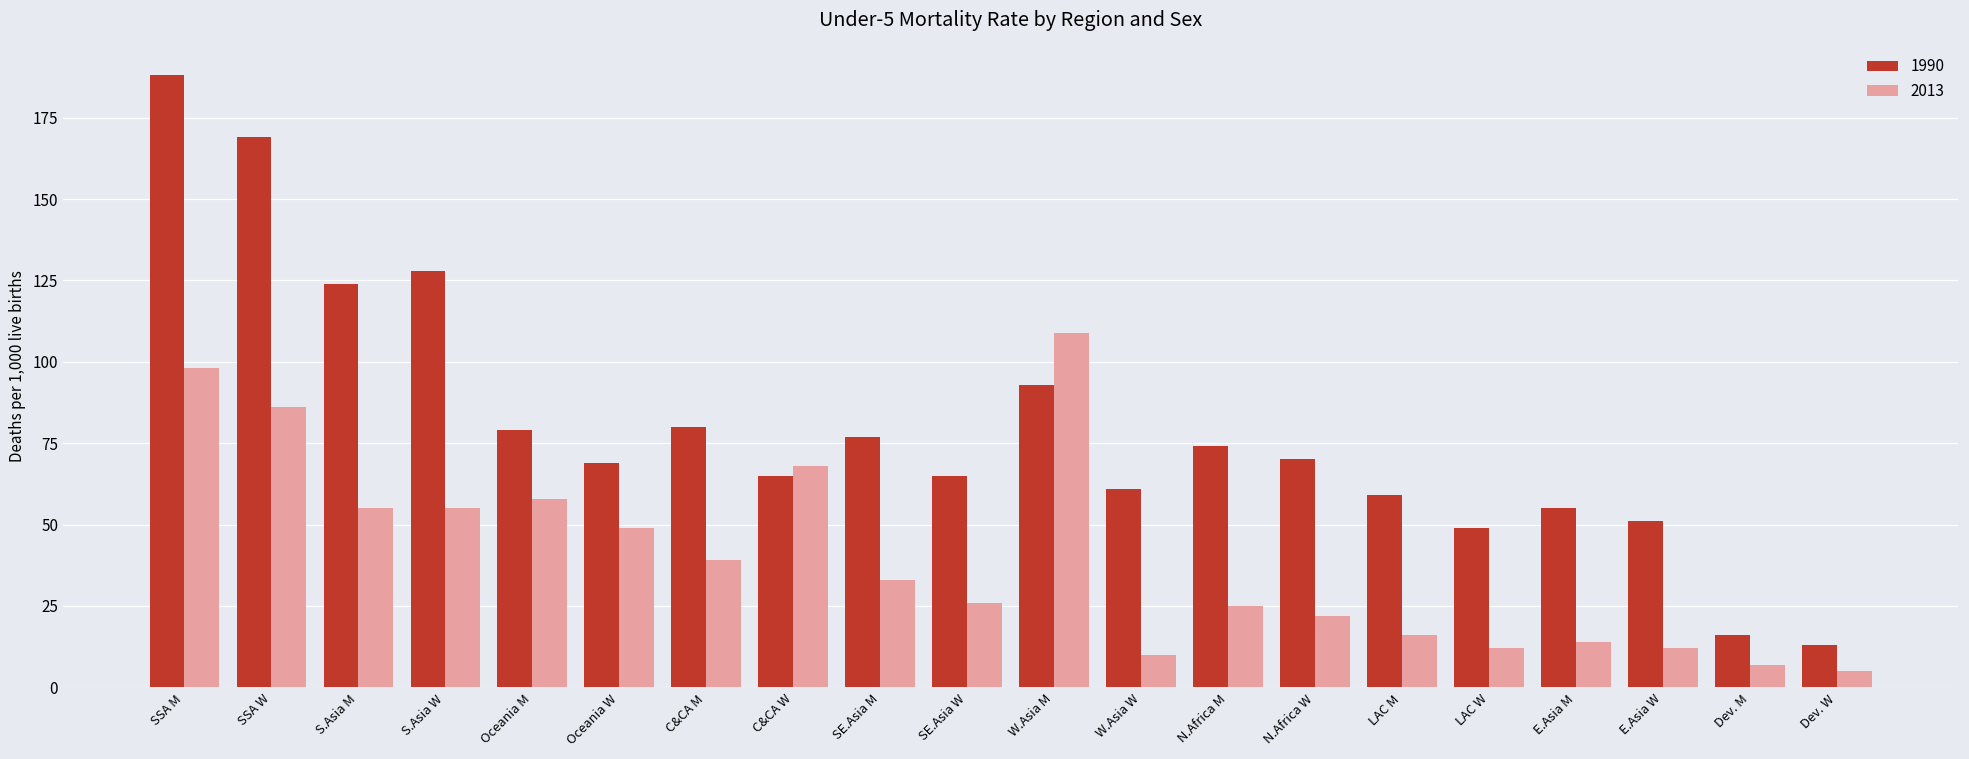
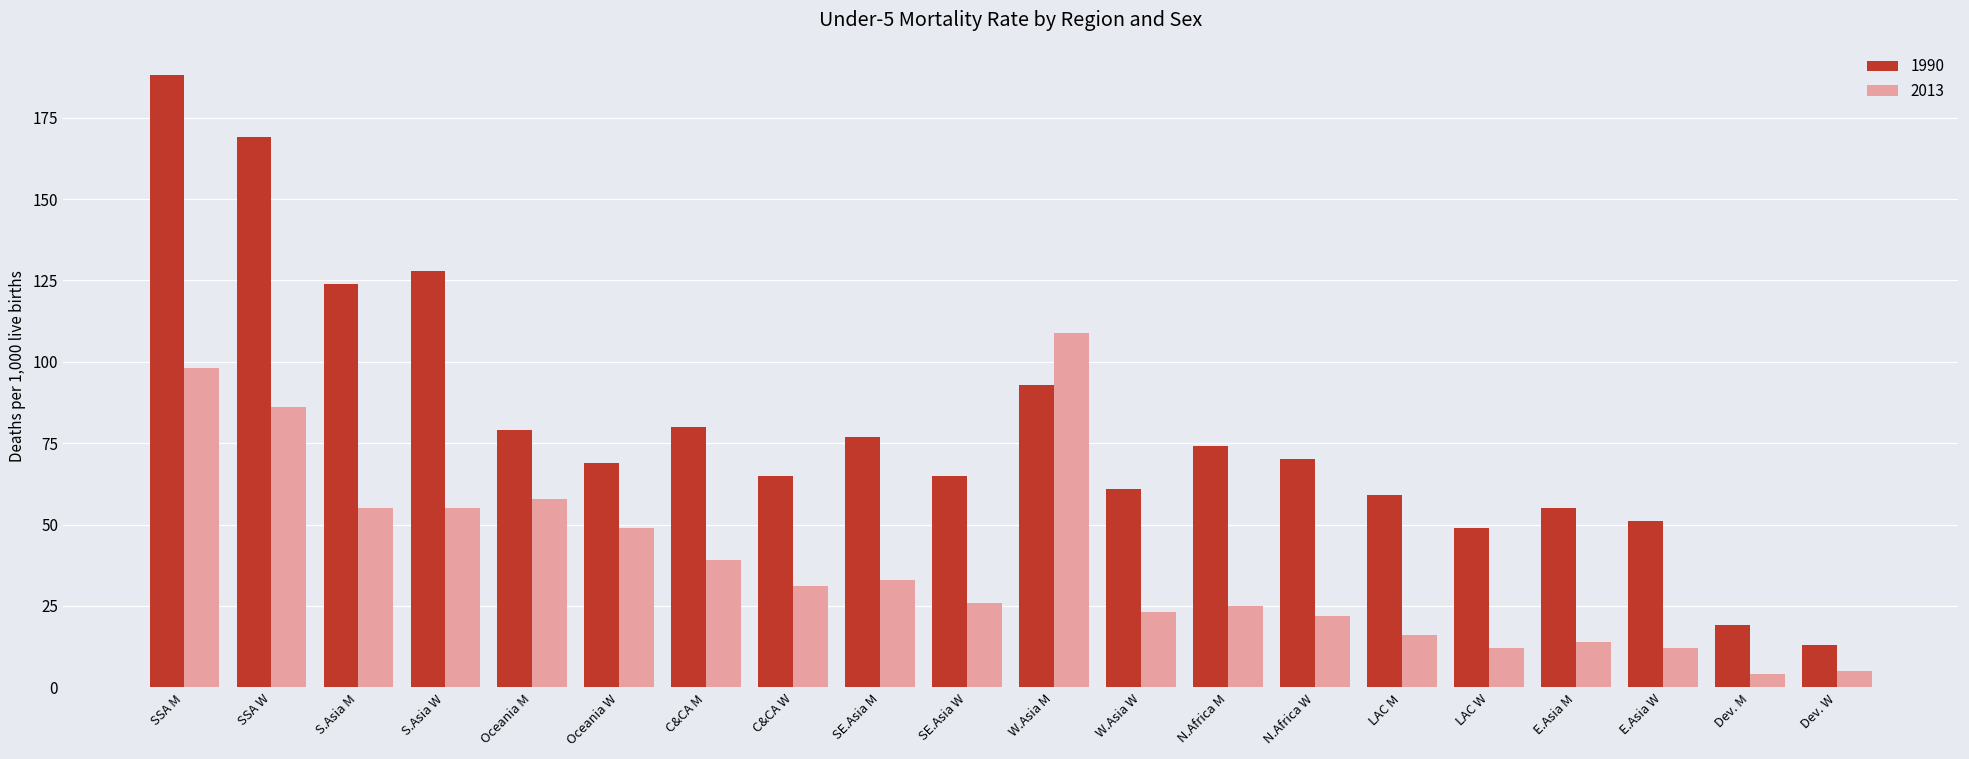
2013, C&CA W: 68 -> 31
2013, W.Asia W: 10 -> 23
1990, Dev. M: 16 -> 19
2013, Dev. M: 7 -> 4
